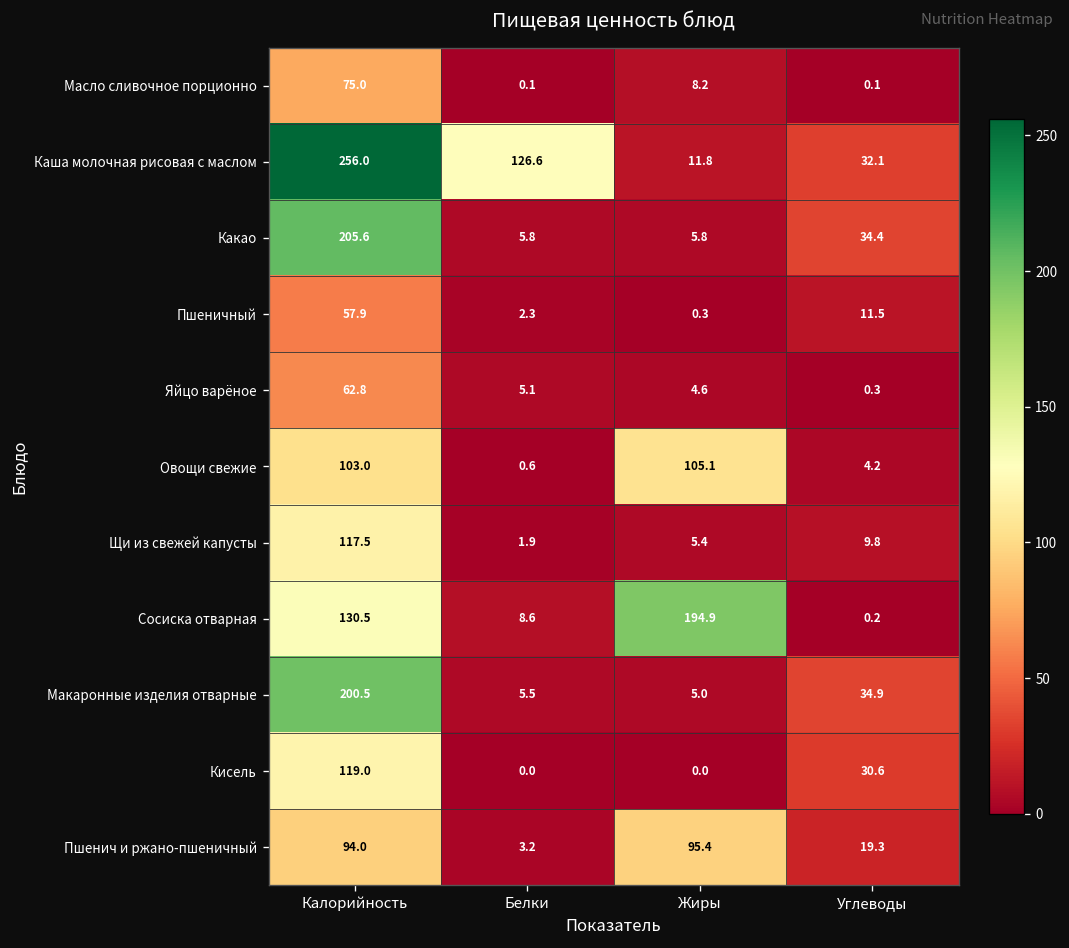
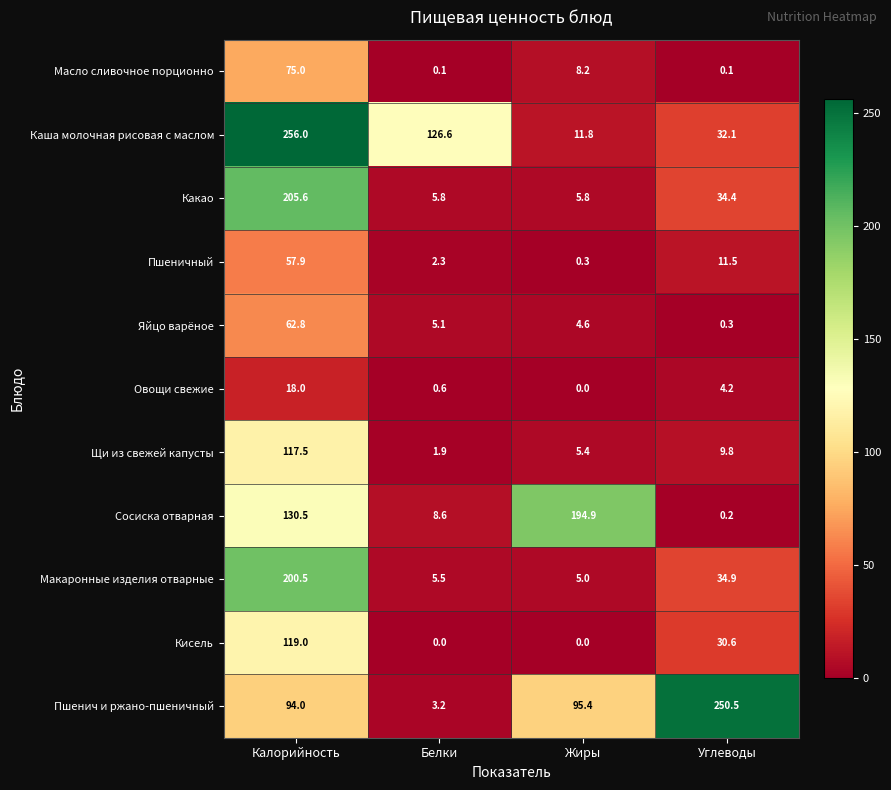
Овощи свежие, Калорийность: 103.0 -> 18.0
Овощи свежие, Жиры: 105.1 -> 0.0
Пшенич и ржано-пшеничный, Углеводы: 19.3 -> 250.5
